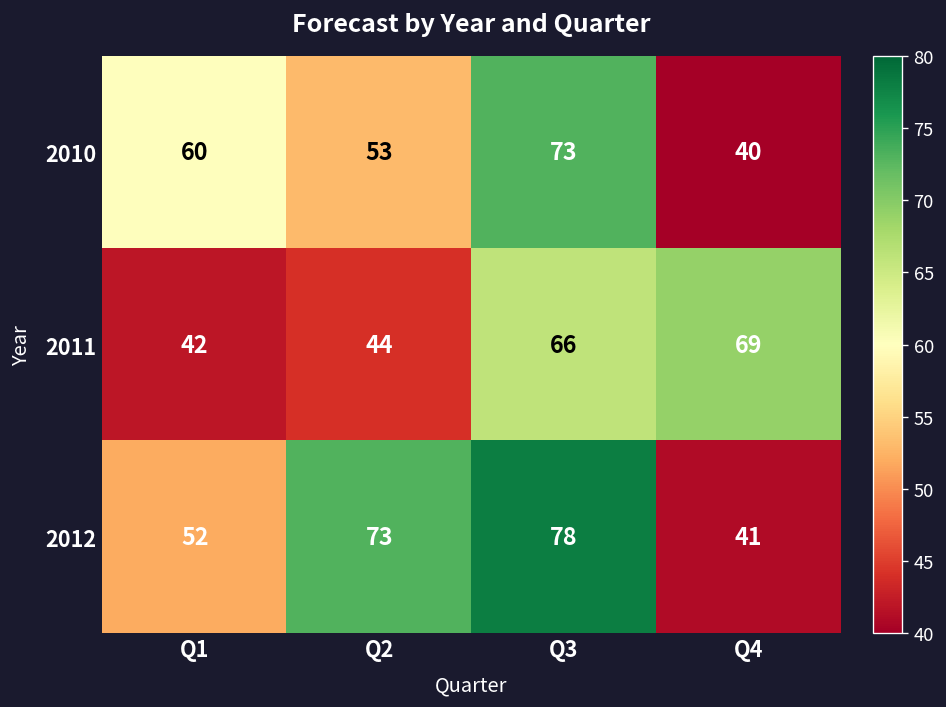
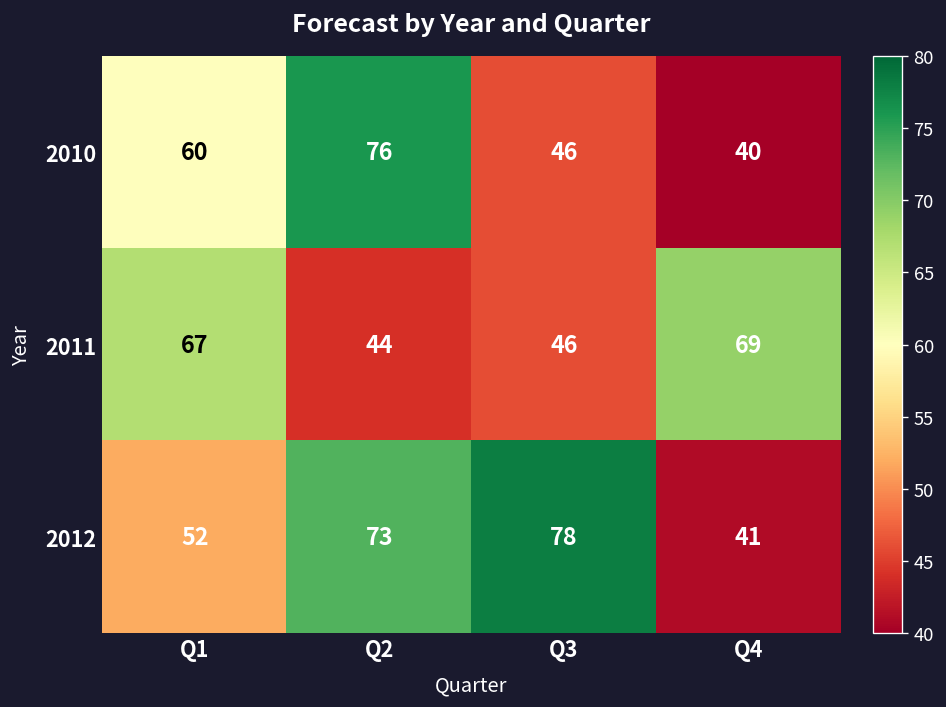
2010, Q2: 53 -> 76
2010, Q3: 73 -> 46
2011, Q1: 42 -> 67
2011, Q3: 66 -> 46
